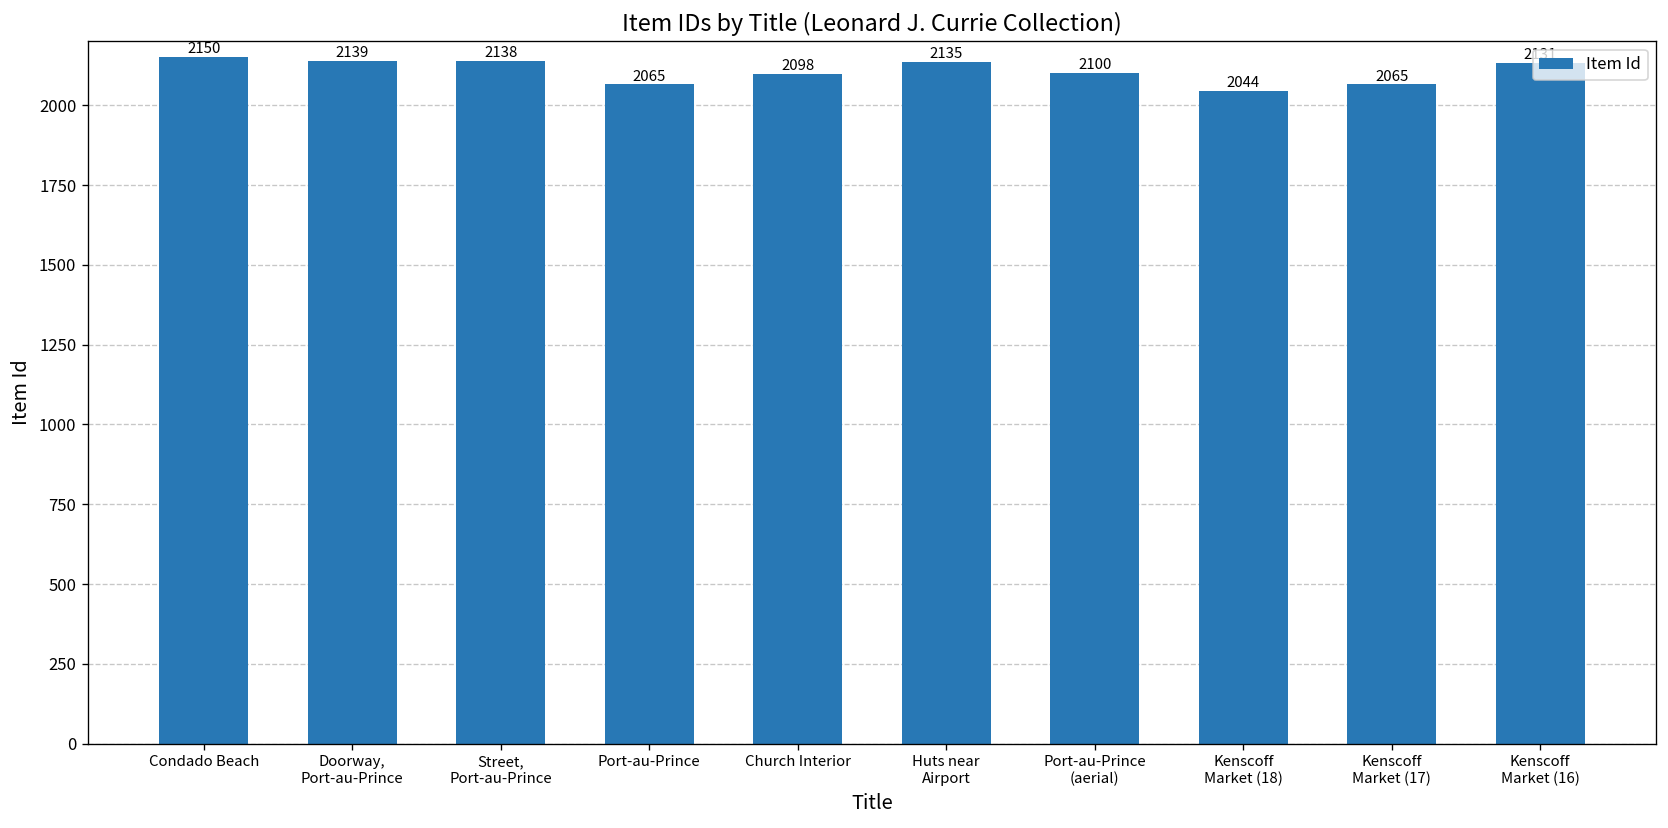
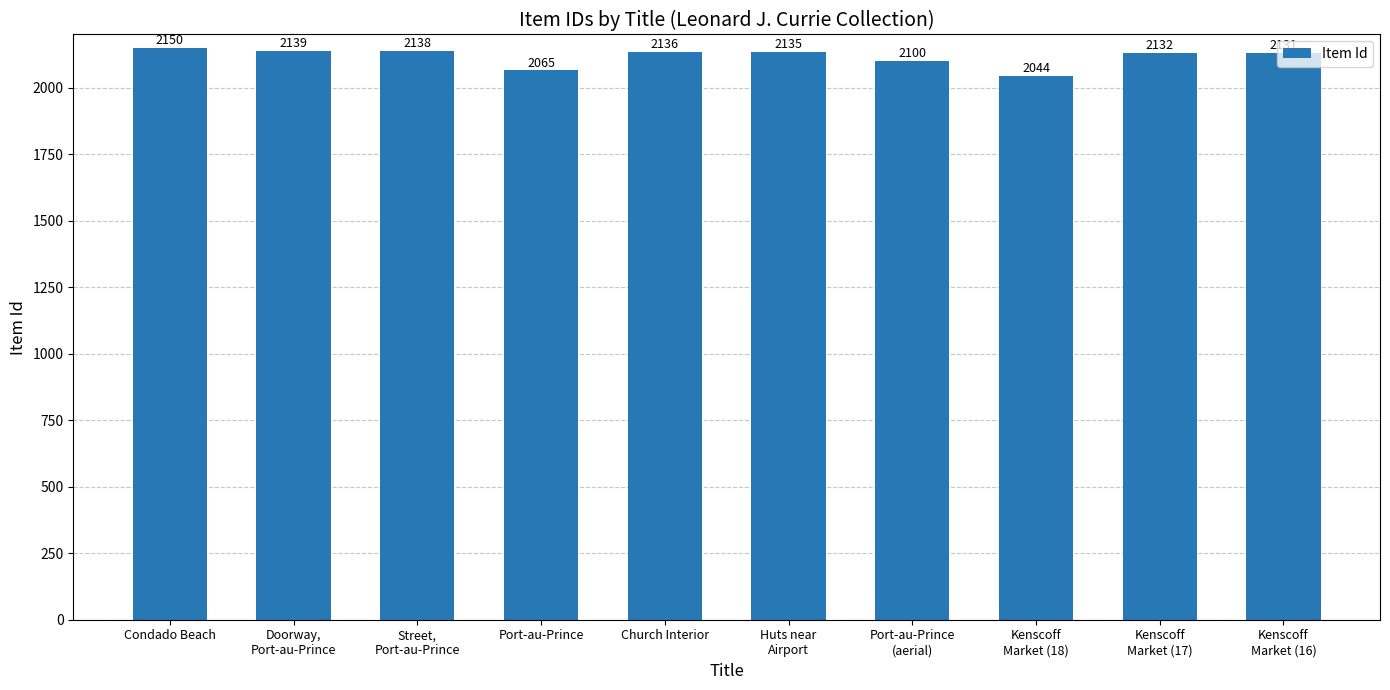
Church Interior: 2098 -> 2136
Kenscoff Market (17): 2065 -> 2132
